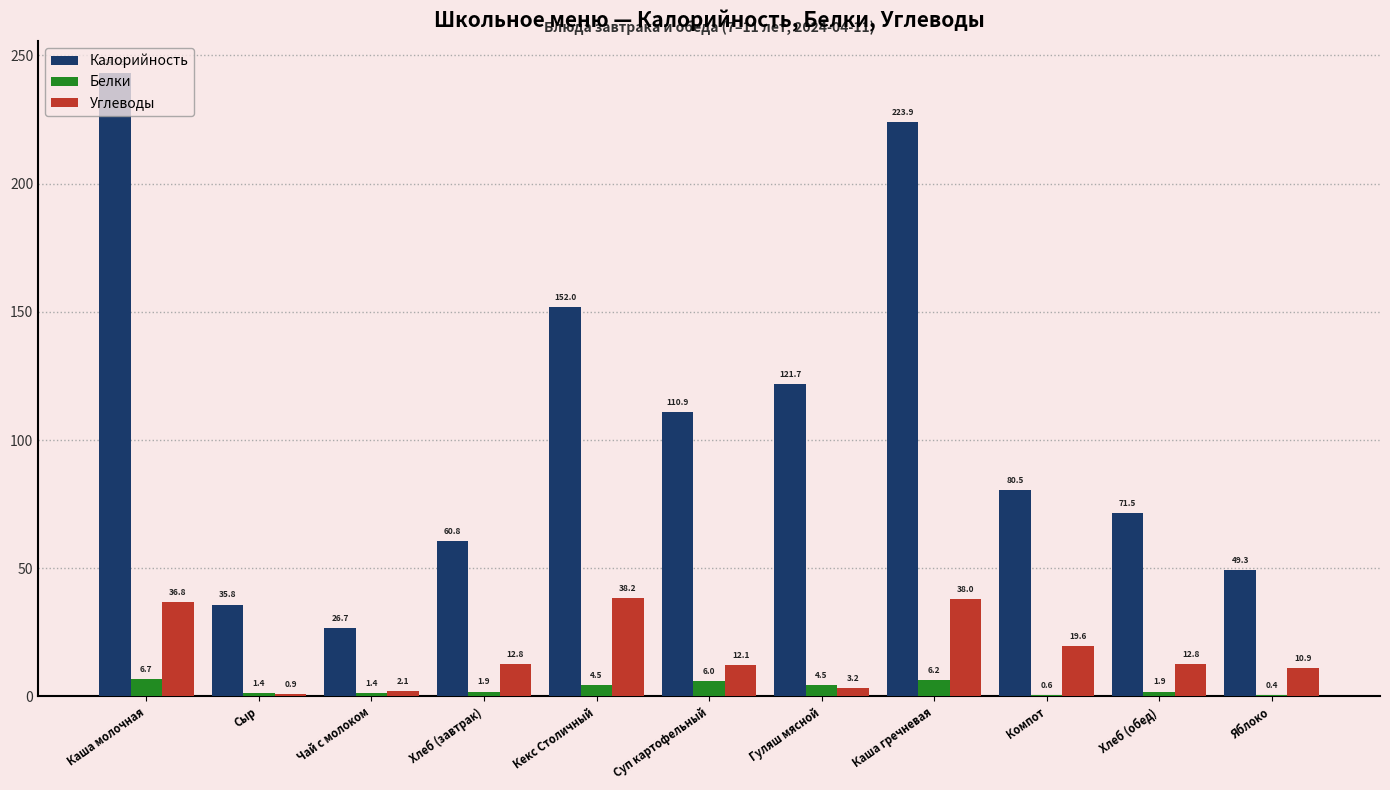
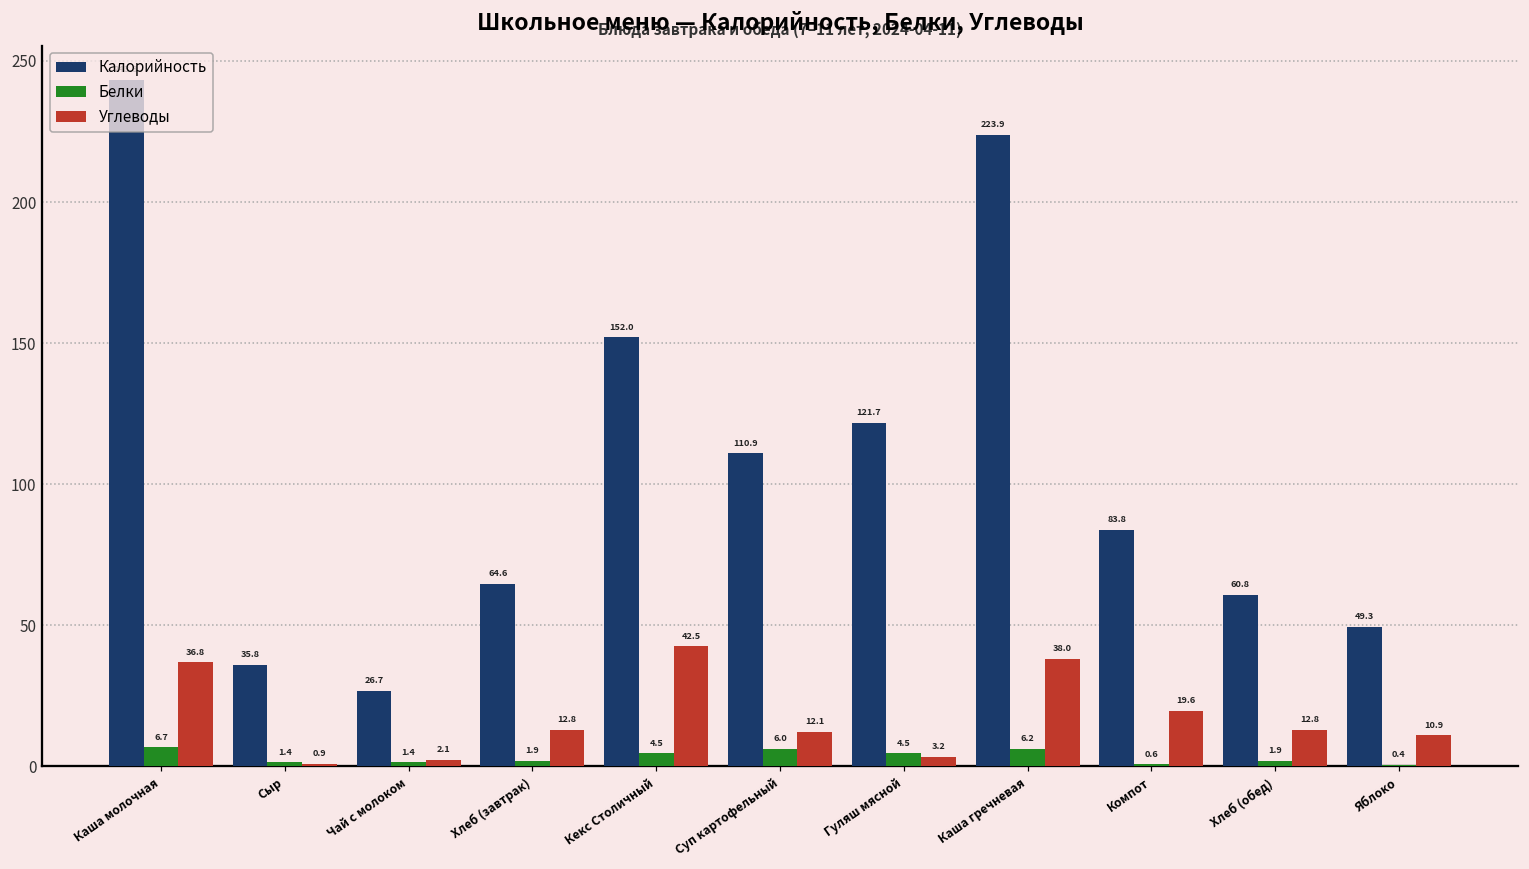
Калорийность, Хлеб (завтрак): 60.8 -> 64.6
Углеводы, Кекс Столичный: 38.2 -> 42.5
Калорийность, Компот: 80.5 -> 83.8
Калорийность, Хлеб (обед): 71.5 -> 60.8
